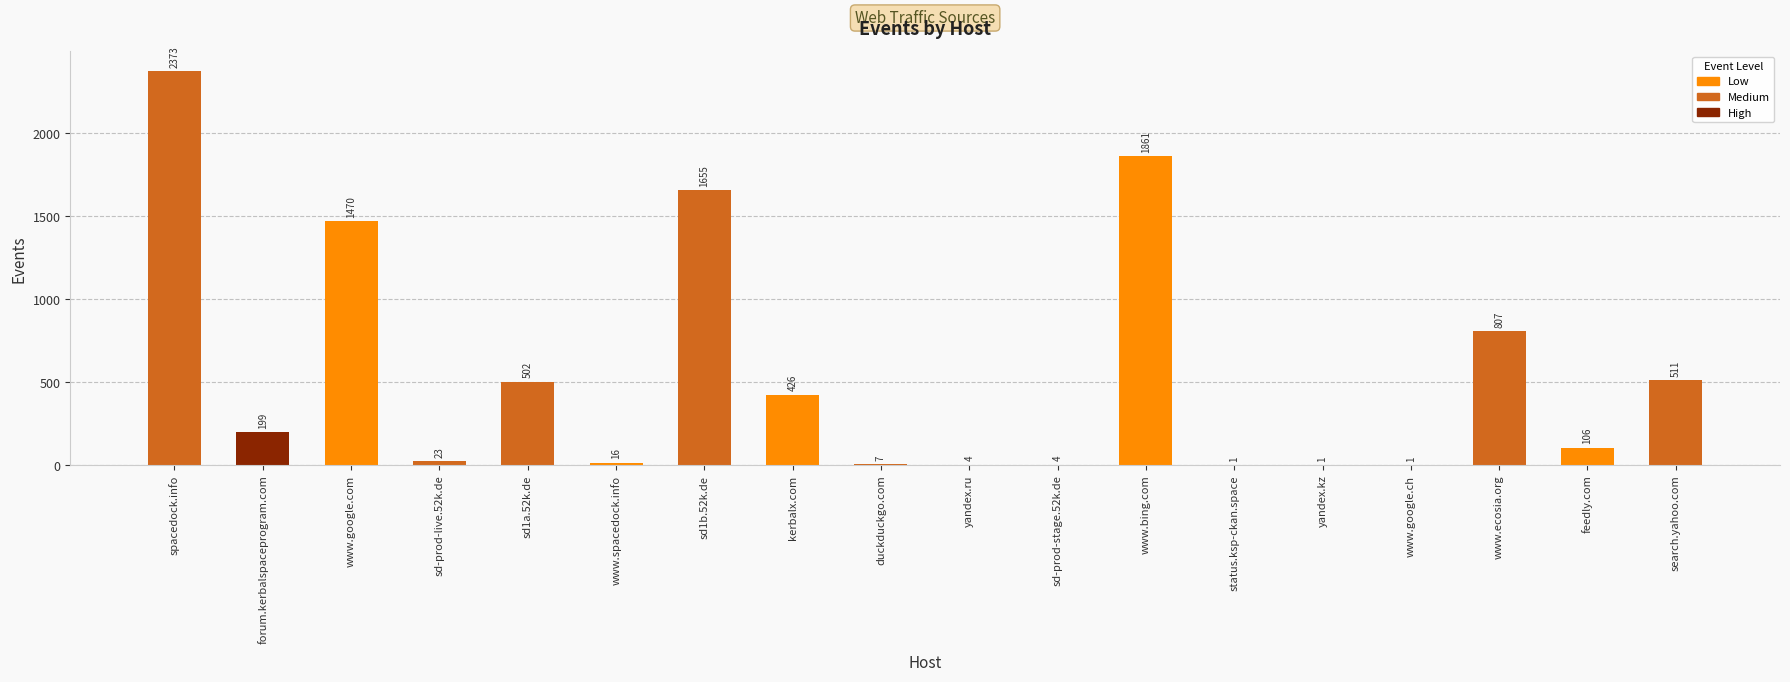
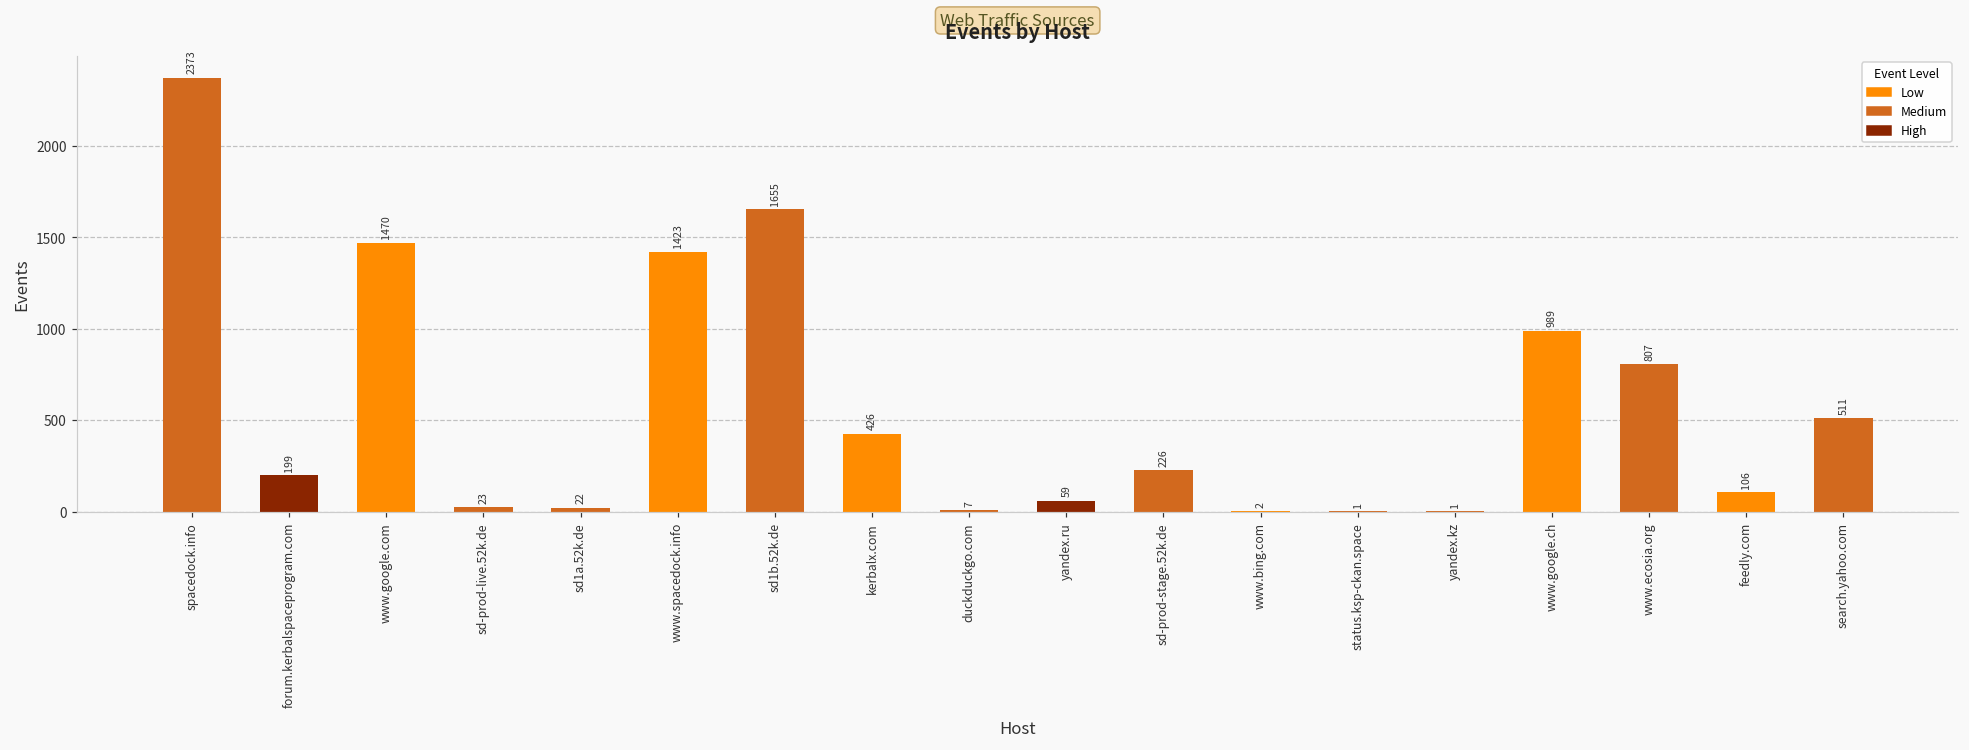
sd1a.52k.de: 502 -> 22
www.spacedock.info: 16 -> 1423
yandex.ru: 4 -> 59
sd-prod-stage.52k.de: 4 -> 226
www.bing.com: 1861 -> 2
www.google.ch: 1 -> 989
